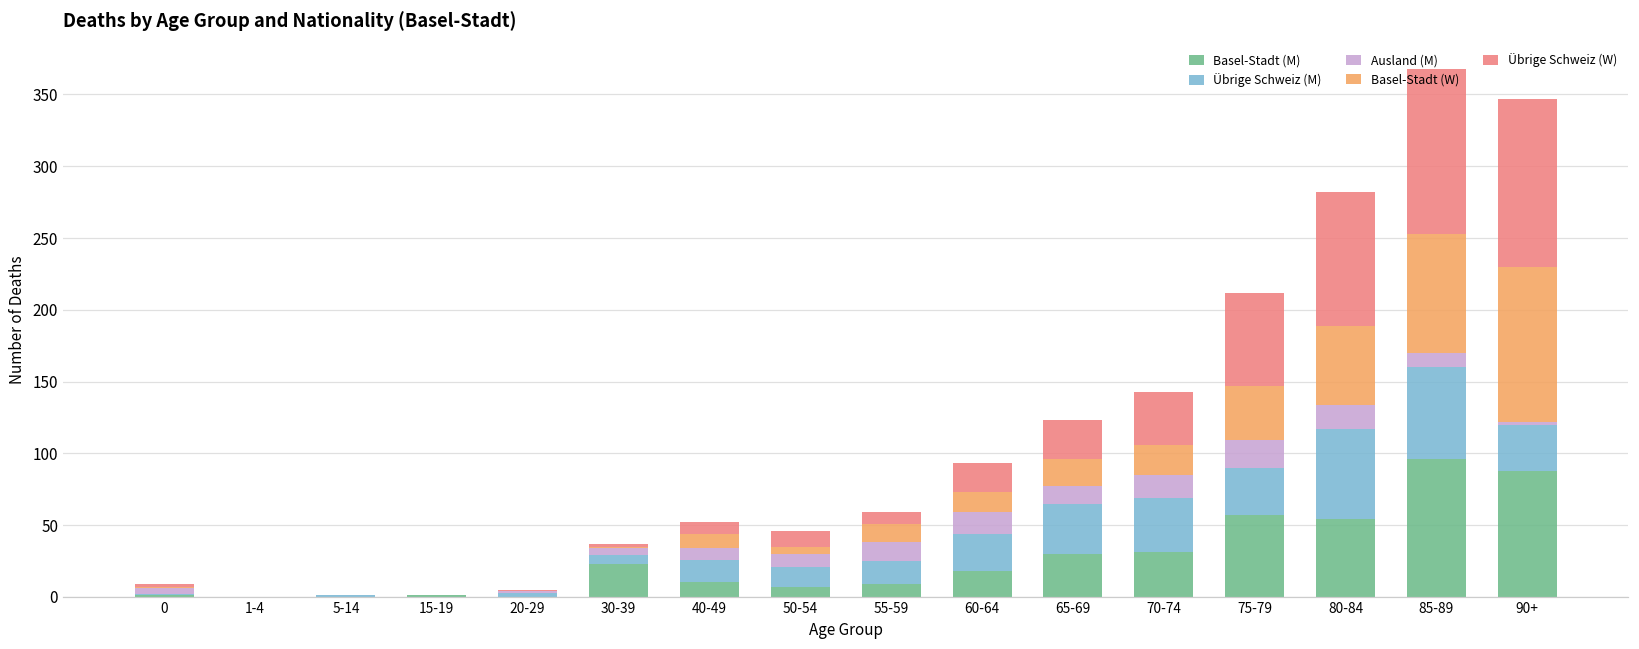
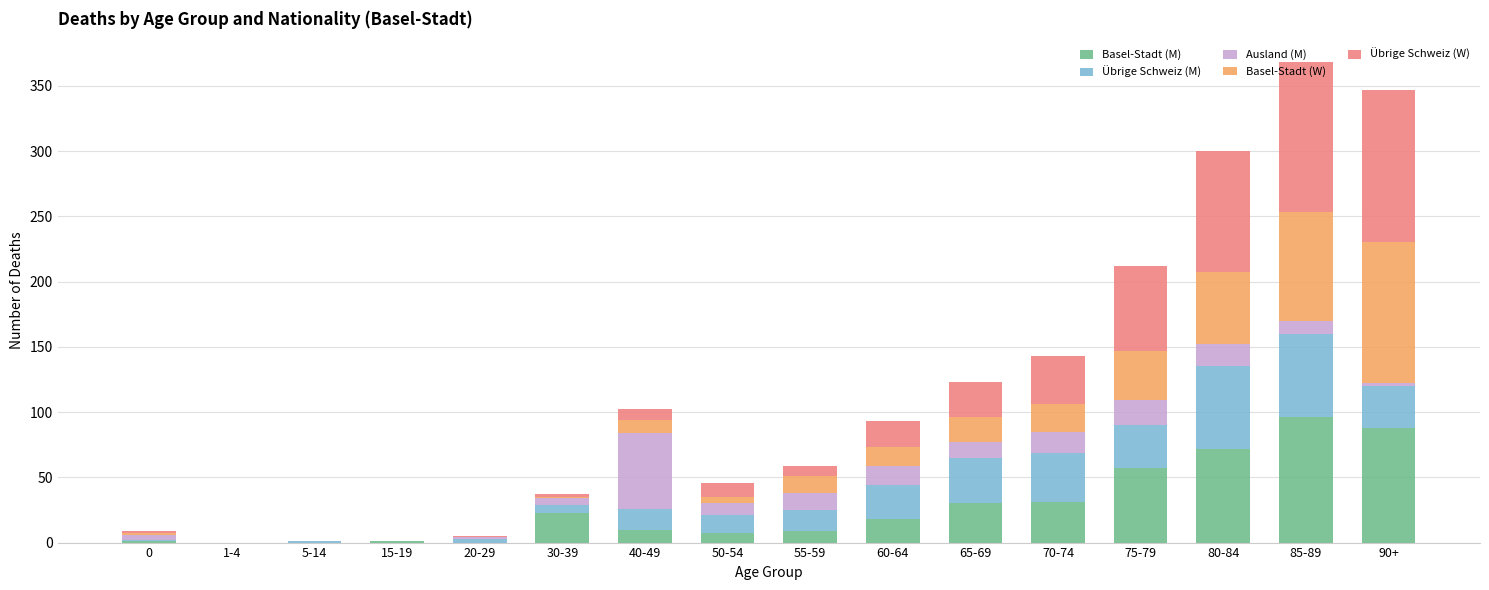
Ausland (M), 40-49: 8 -> 58
Basel-Stadt (M), 80-84: 54 -> 72
